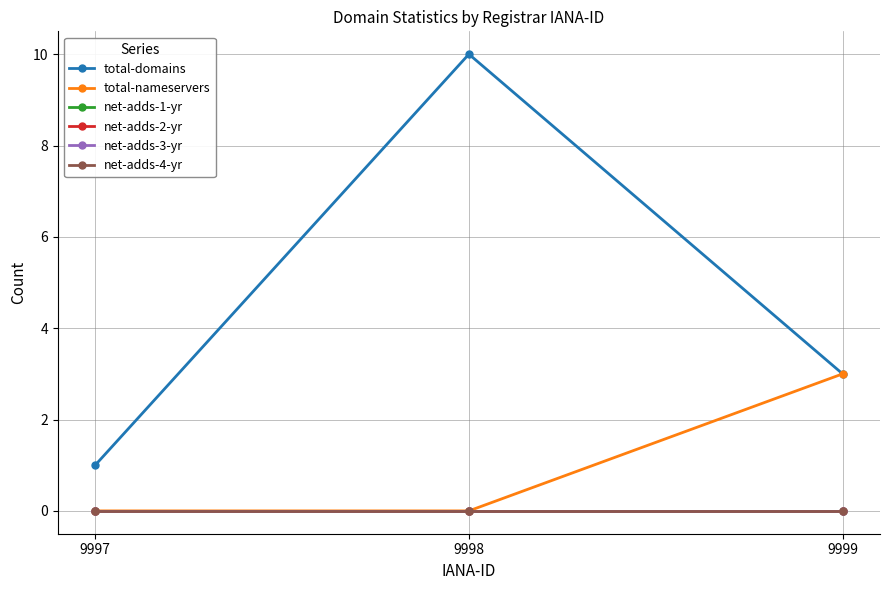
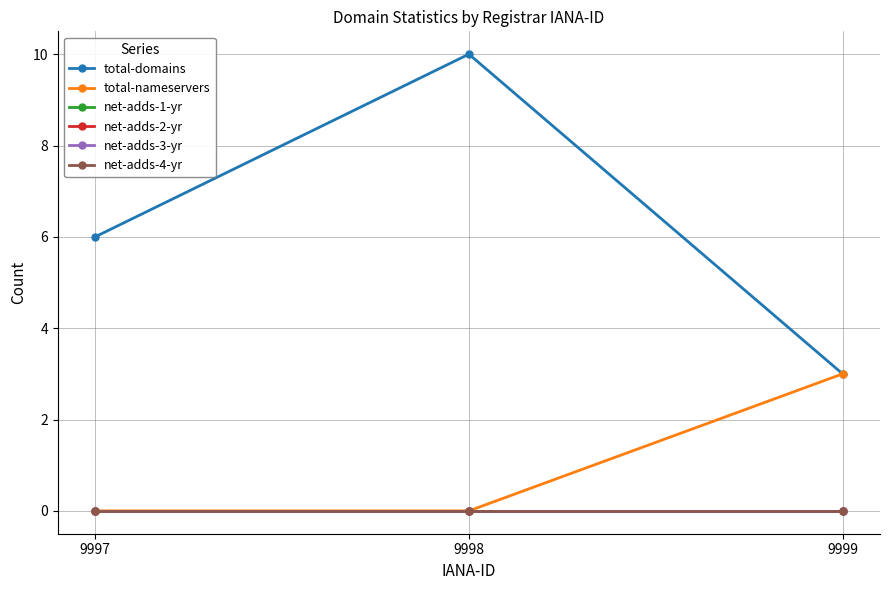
total-domains, 9997: 1 -> 6
